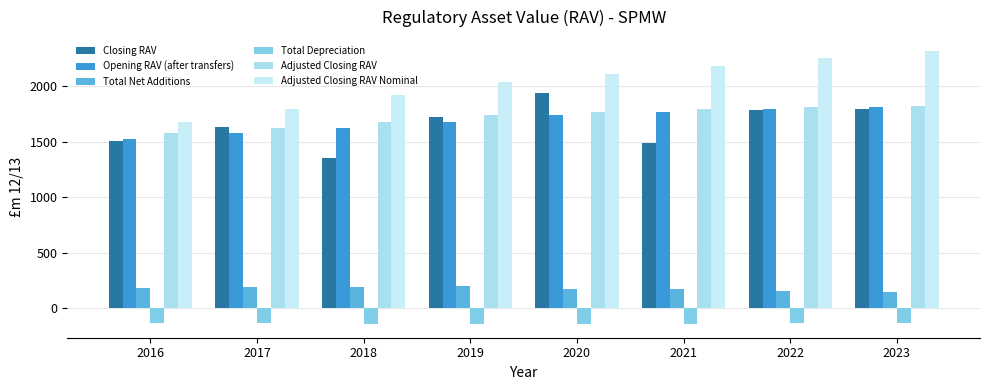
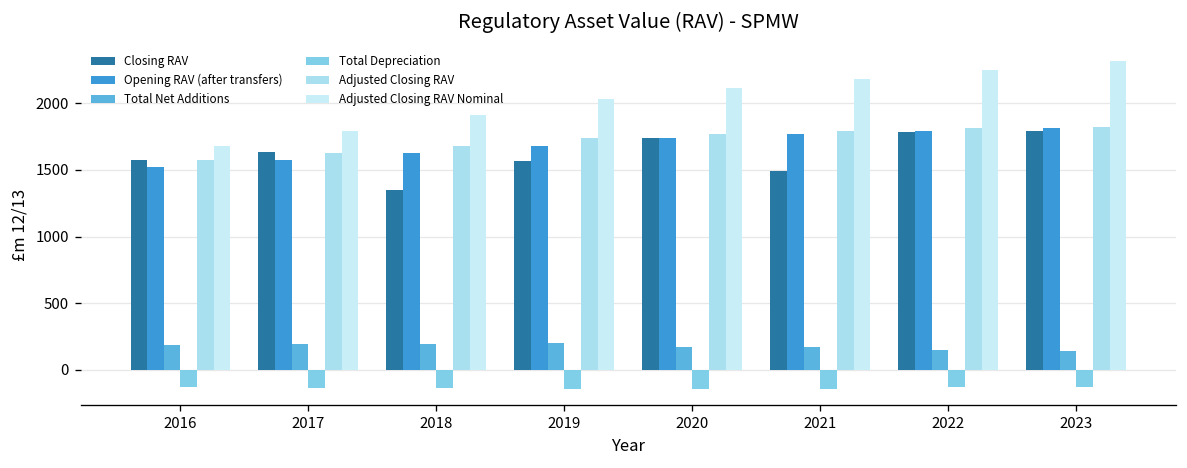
Closing RAV, 2016: 1500 -> 1580
Closing RAV, 2019: 1720 -> 1560
Closing RAV, 2020: 1940 -> 1740
